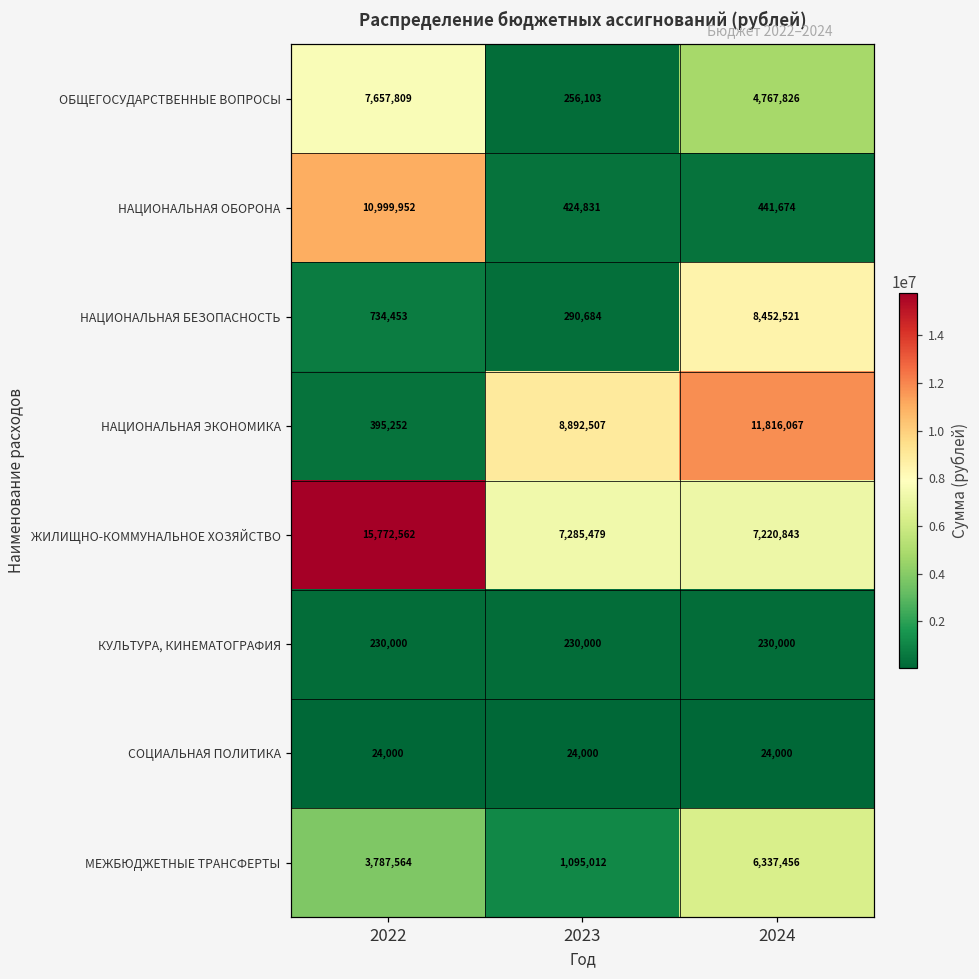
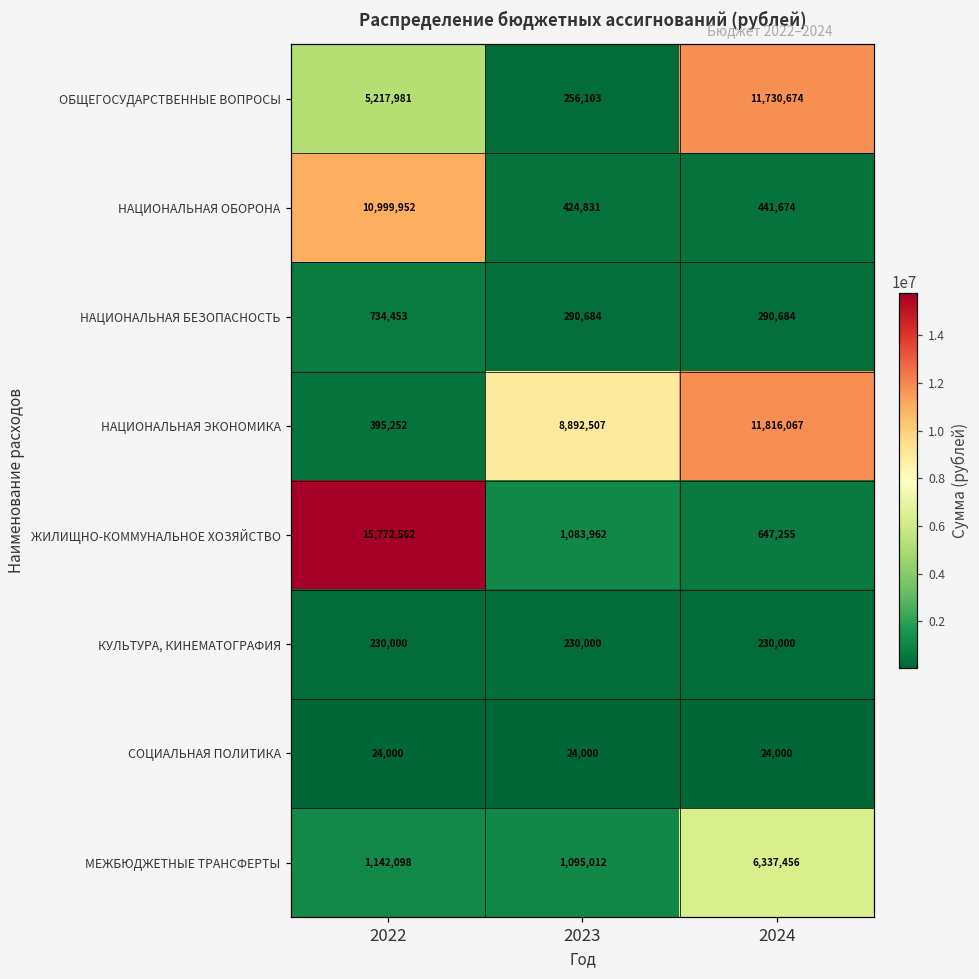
ОБЩЕГОСУДАРСТВЕННЫЕ ВОПРОСЫ, 2022: 7,657,809 -> 5,217,981
ОБЩЕГОСУДАРСТВЕННЫЕ ВОПРОСЫ, 2024: 4,767,826 -> 11,730,674
НАЦИОНАЛЬНАЯ БЕЗОПАСНОСТЬ, 2024: 8,452,521 -> 290,684
ЖИЛИЩНО-КОММУНАЛЬНОЕ ХОЗЯЙСТВО, 2023: 7,285,479 -> 1,083,962
ЖИЛИЩНО-КОММУНАЛЬНОЕ ХОЗЯЙСТВО, 2024: 7,220,843 -> 647,255
МЕЖБЮДЖЕТНЫЕ ТРАНСФЕРТЫ, 2022: 3,787,564 -> 1,142,098
